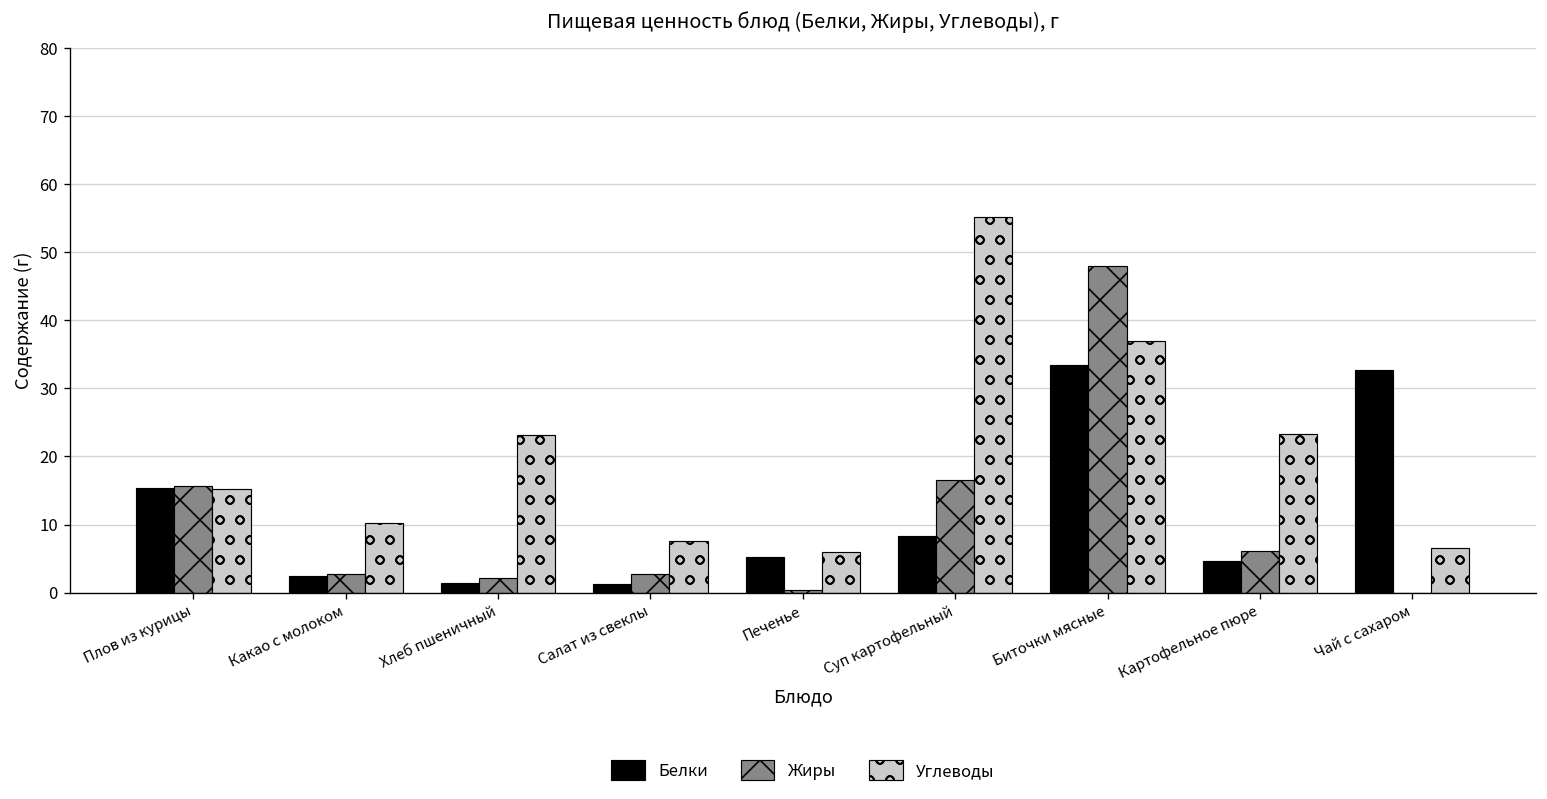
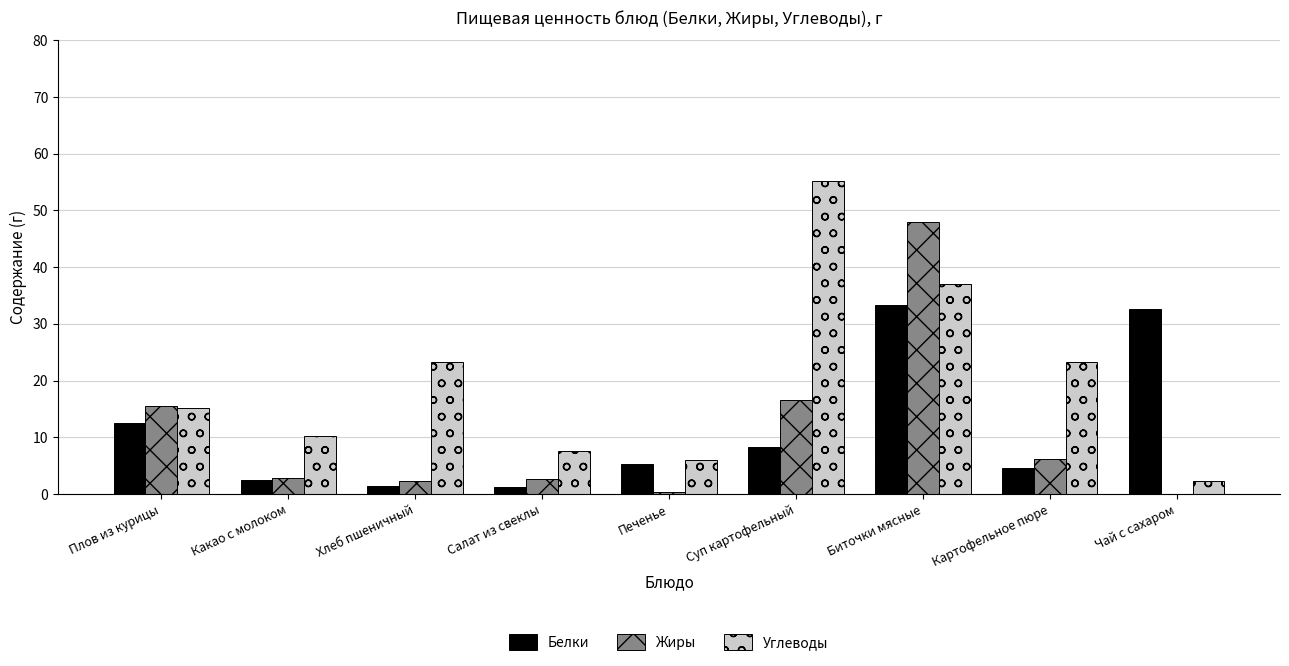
Белки, Плов из курицы: 15 -> 13
Углеводы, Чай с сахаром: 7 -> 2
